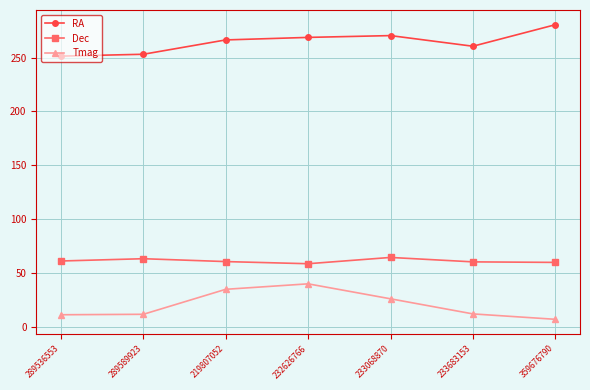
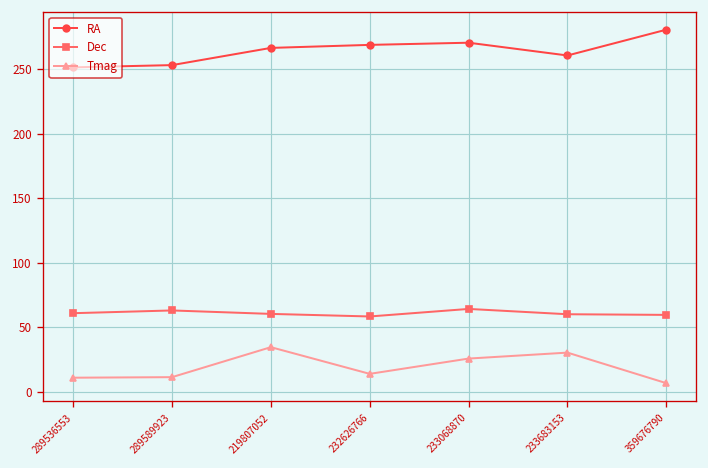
Tmag, 232626766: 40 -> 14
Tmag, 233683153: 12 -> 30
